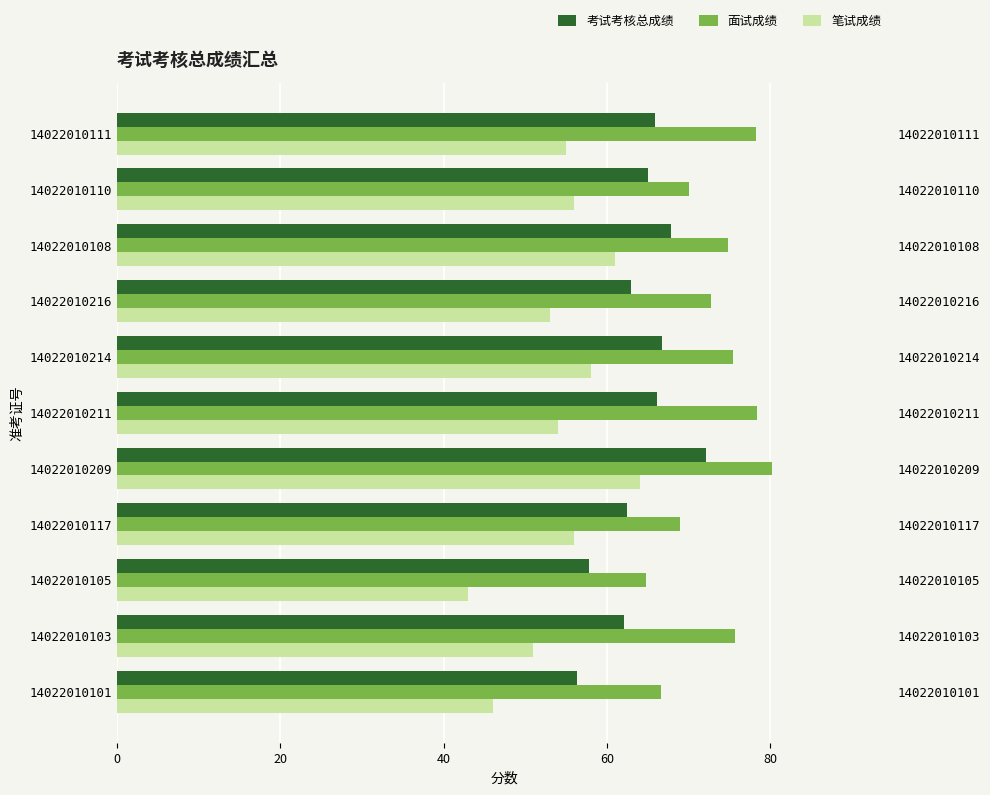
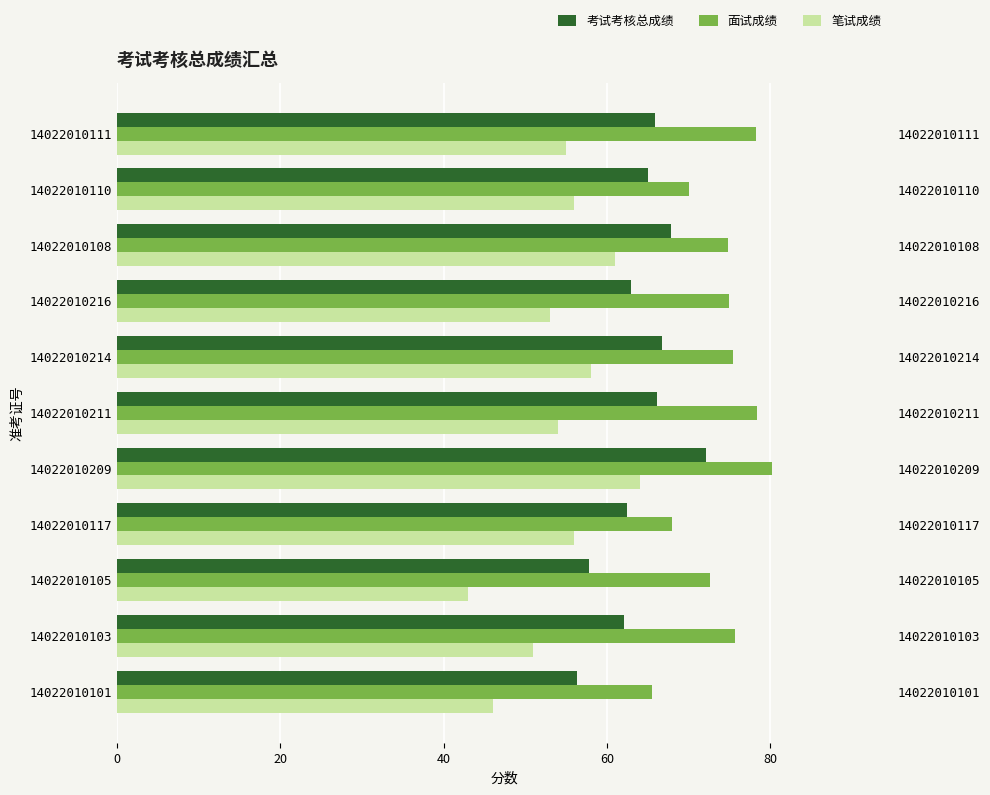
面试成绩, 14022010216: 73 -> 75
面试成绩, 14022010117: 69 -> 68
面试成绩, 14022010105: 65 -> 73
面试成绩, 14022010101: 67 -> 66
